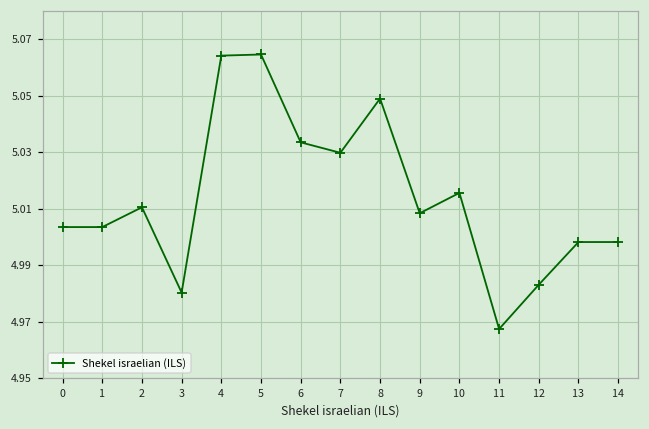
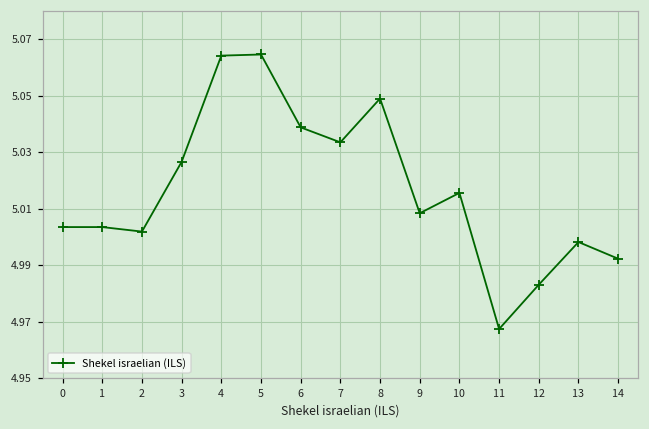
2: 5.011 -> 5.002
3: 4.980 -> 5.027
6: 5.034 -> 5.039
7: 5.030 -> 5.034
14: 4.998 -> 4.992
